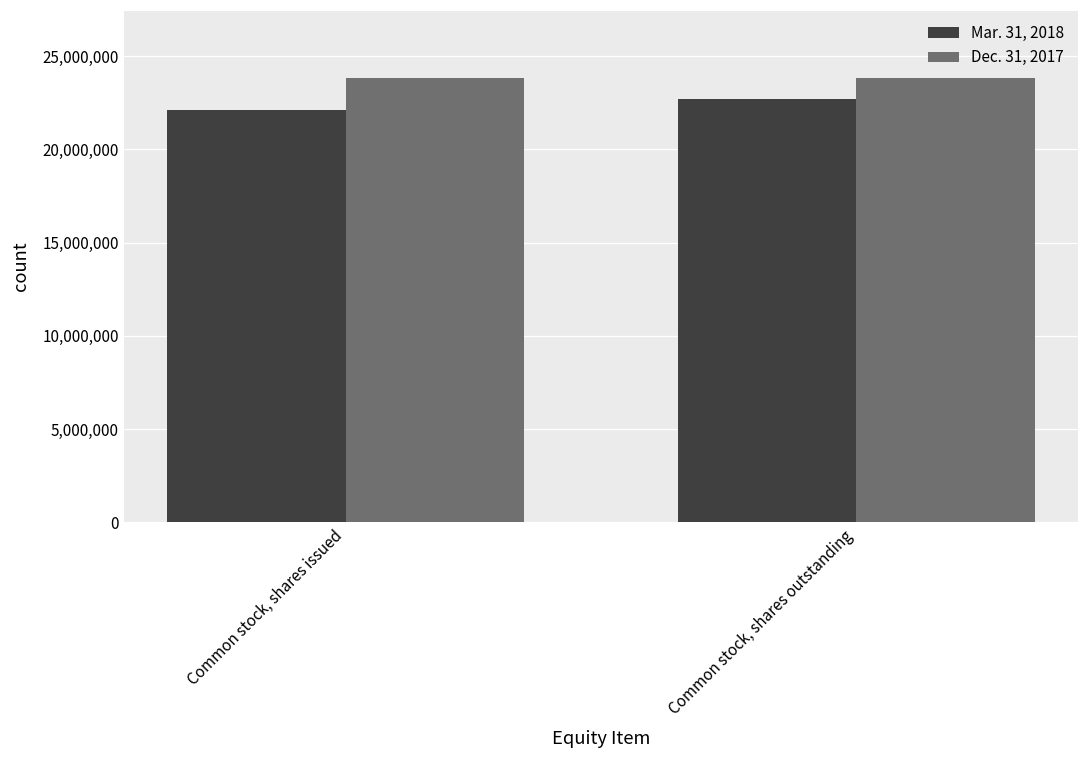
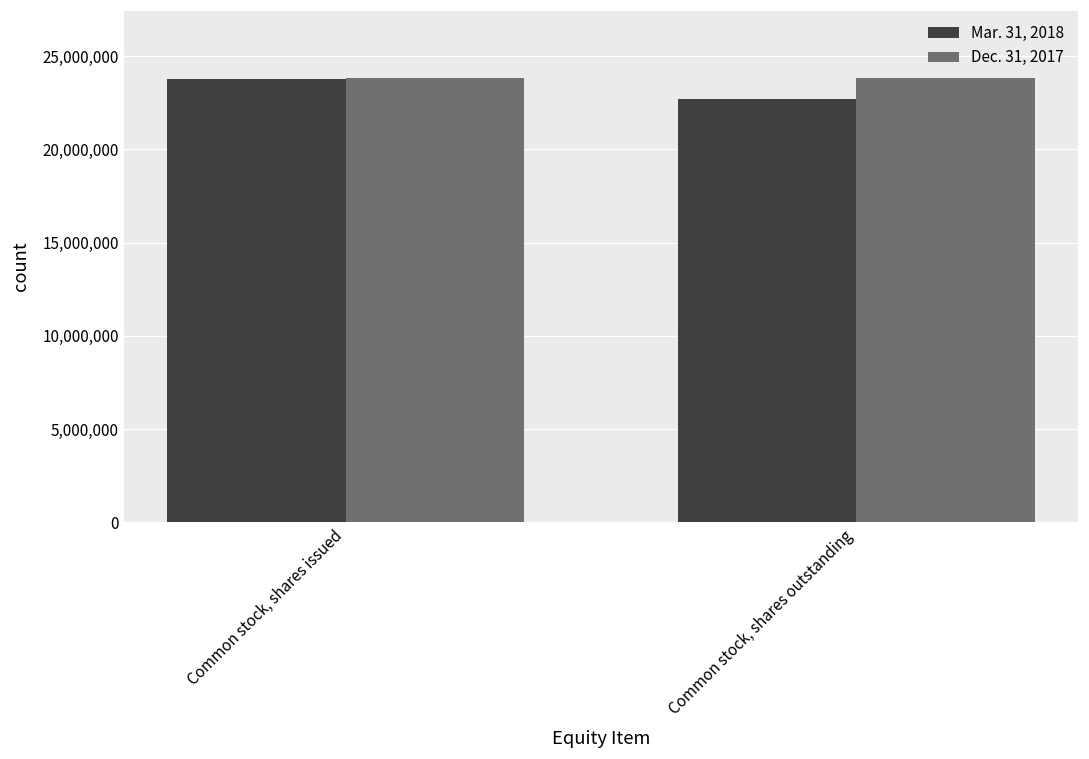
Mar. 31, 2018, Common stock, shares issued: 22,100,000 -> 23,800,000
